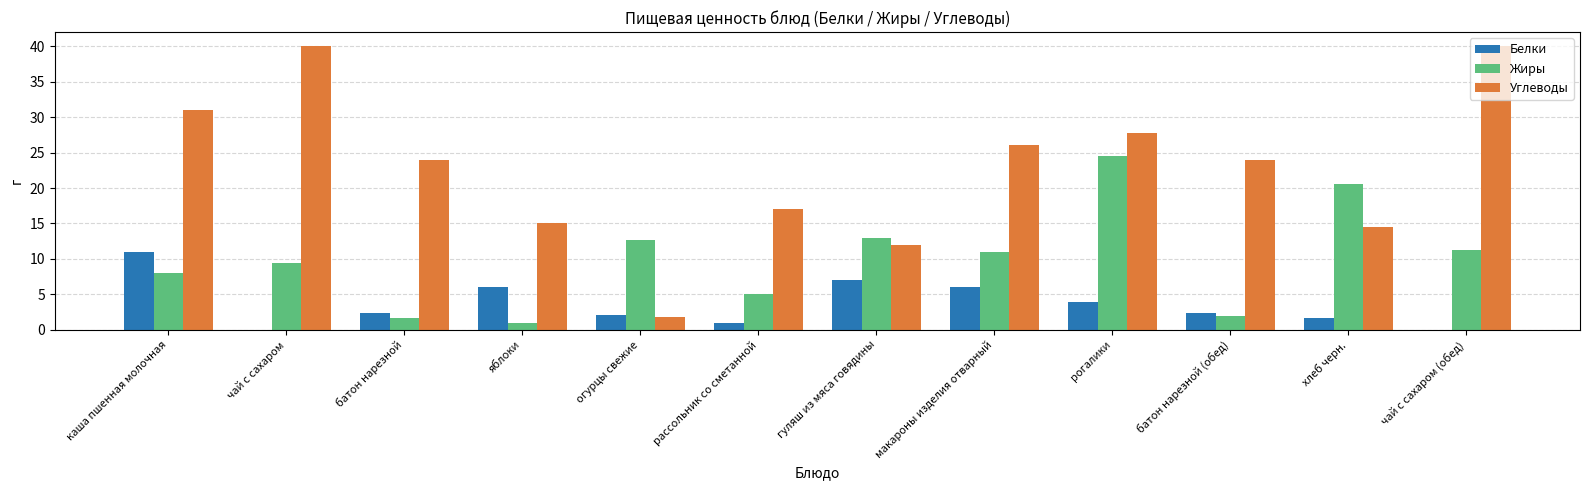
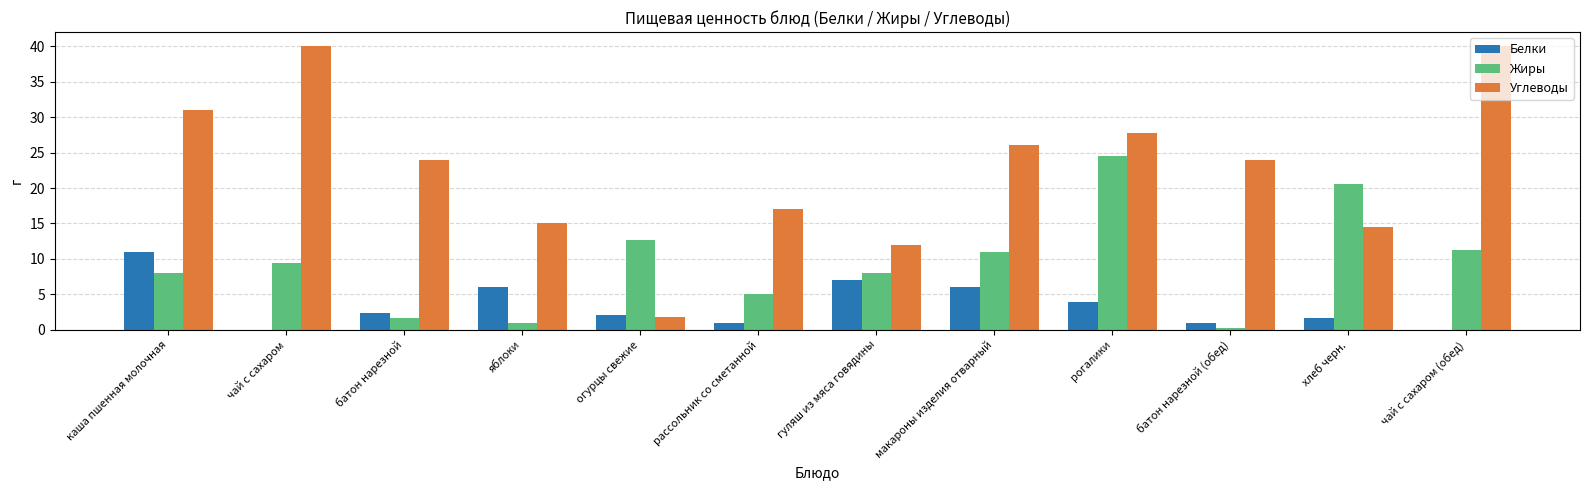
Жиры, гуляш из мяса говядины: 13 -> 8
Белки, батон нарезной (обед): 2 -> 1
Жиры, батон нарезной (обед): 2 -> 0
